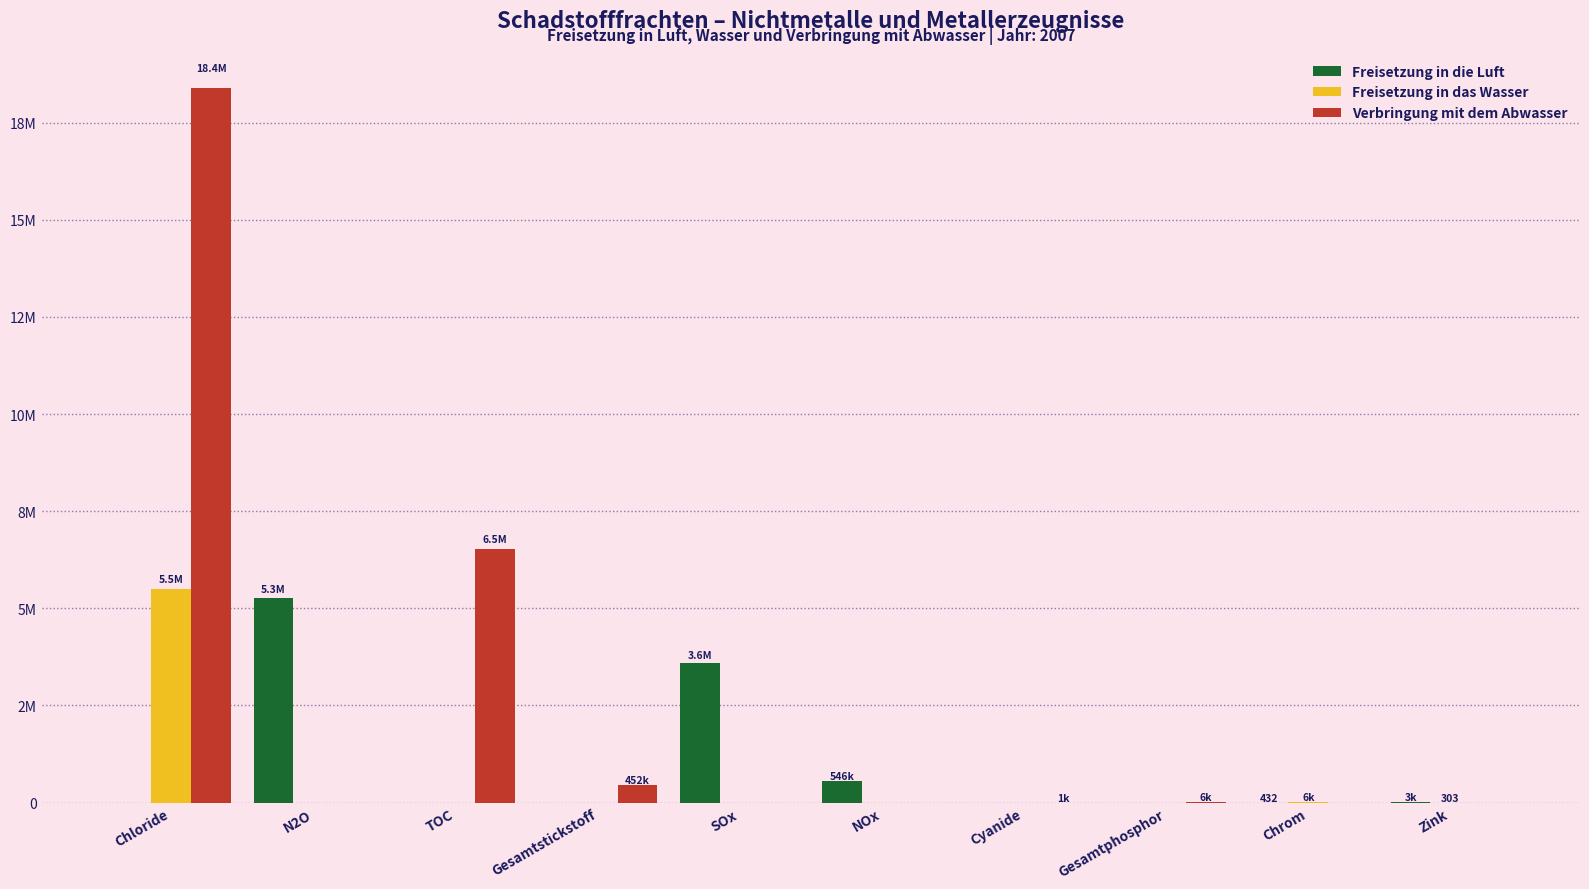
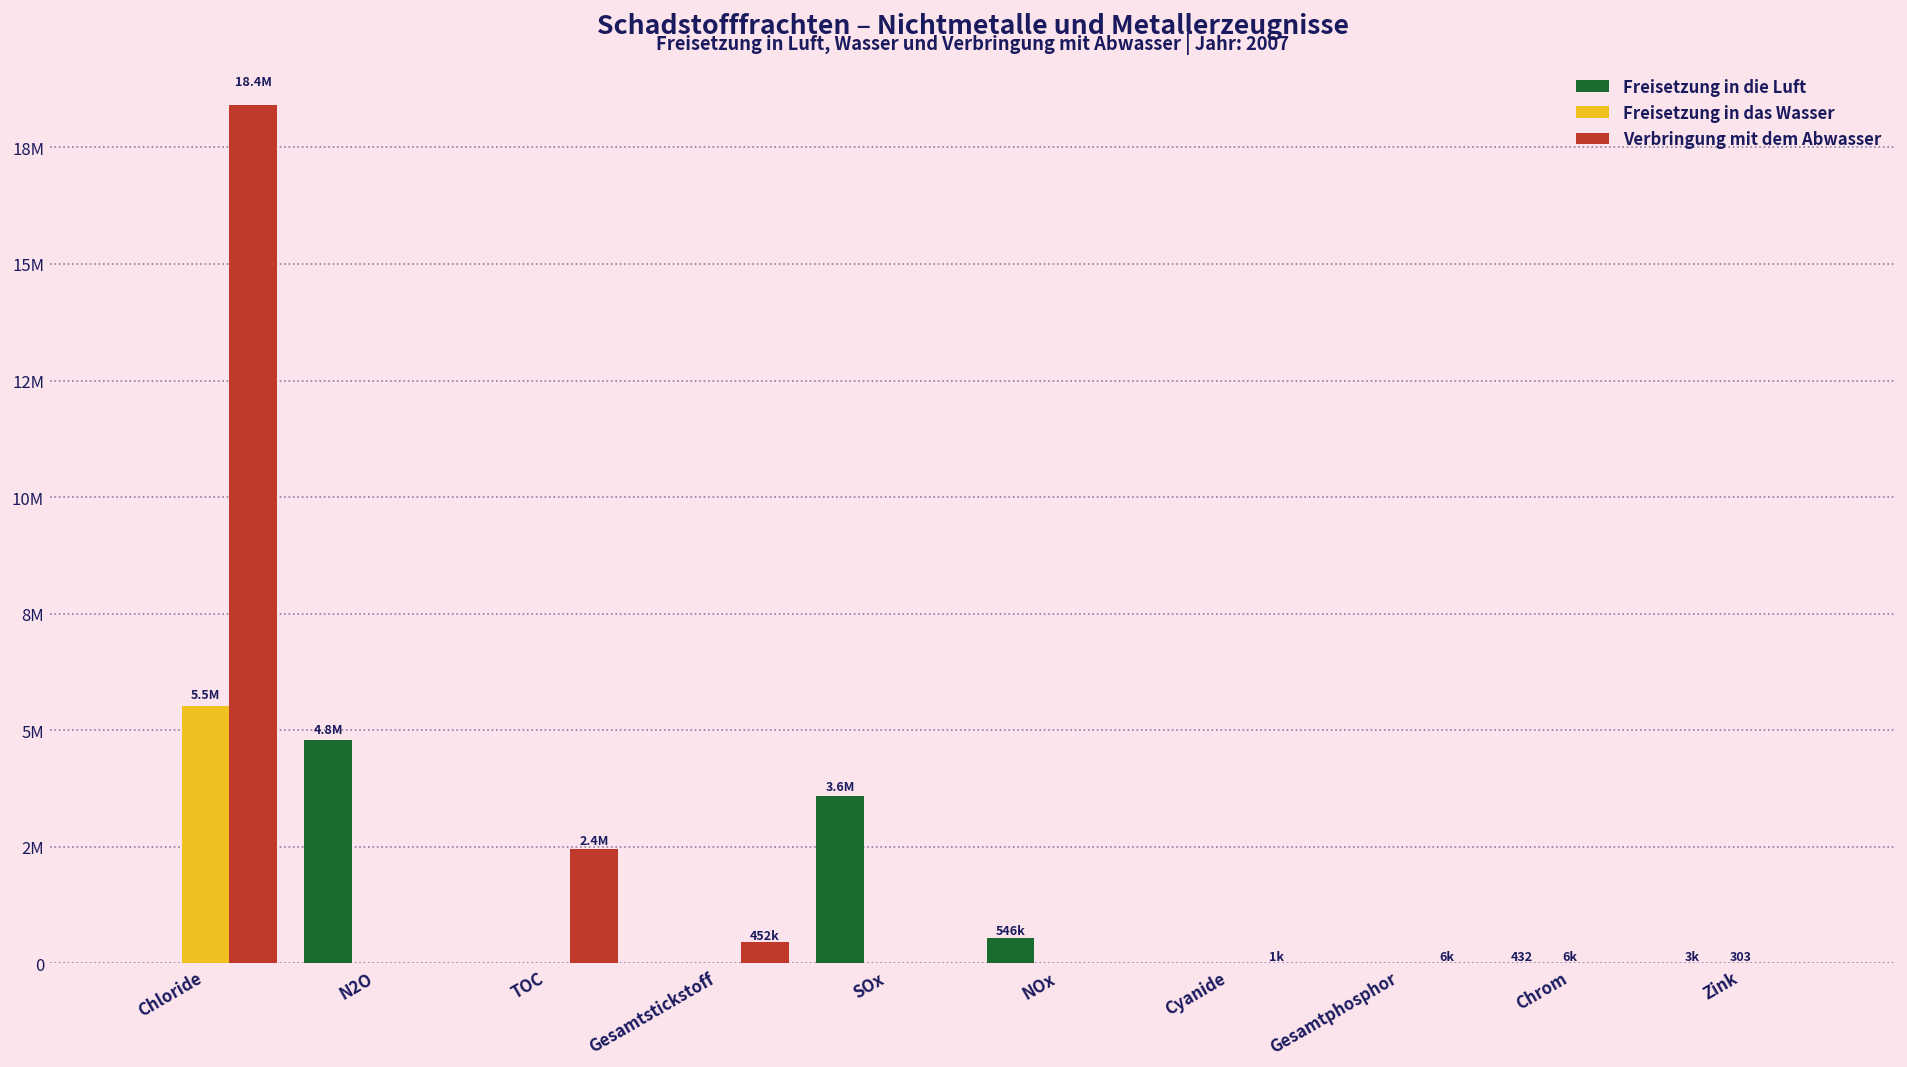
Freisetzung in die Luft, N2O: 5.3M -> 4.8M
Verbringung mit dem Abwasser, TOC: 6.5M -> 2.4M
